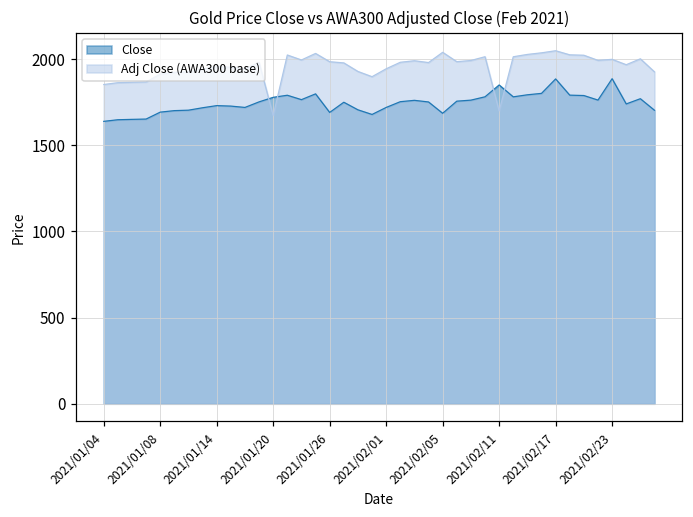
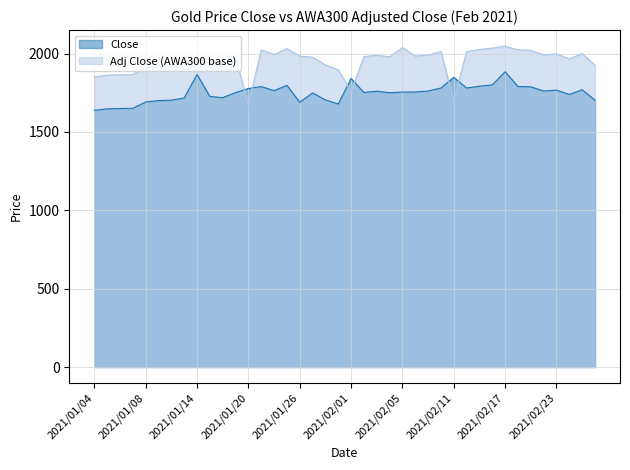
Close, 2021/01/14: 1730 -> 1870
Close, 2021/02/01: 1720 -> 1840
Adj Close (AWA300 base), 2021/02/01: 1940 -> 1760
Close, 2021/02/05: 1690 -> 1750
Close, 2021/02/23: 1890 -> 1770
